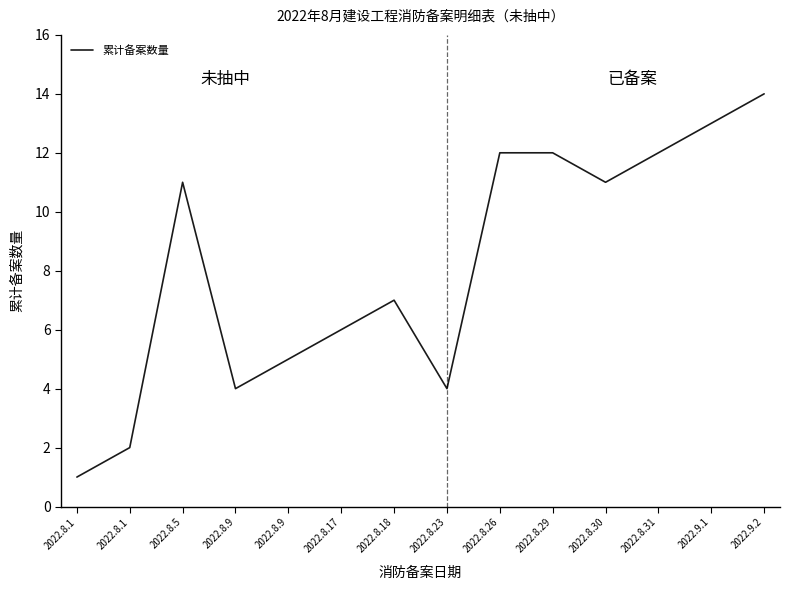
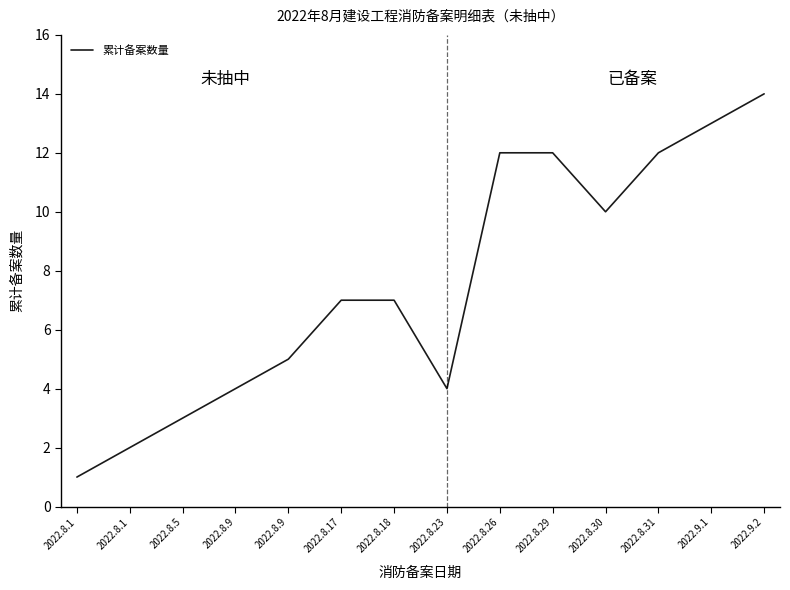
2022.8.5: 11 -> 3
2022.8.17: 6 -> 7
2022.8.30: 11 -> 10
